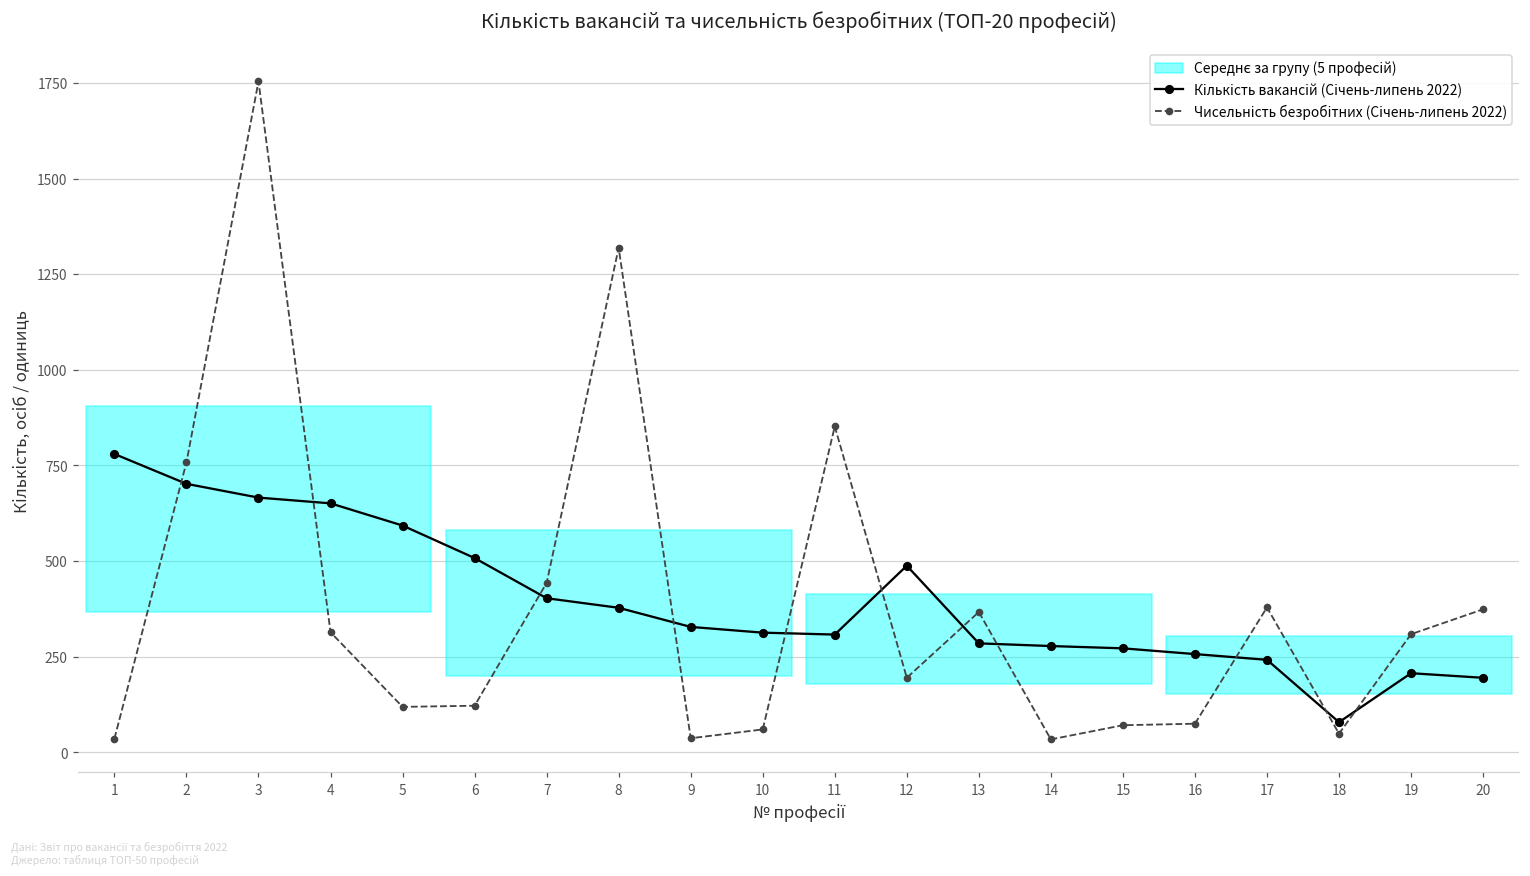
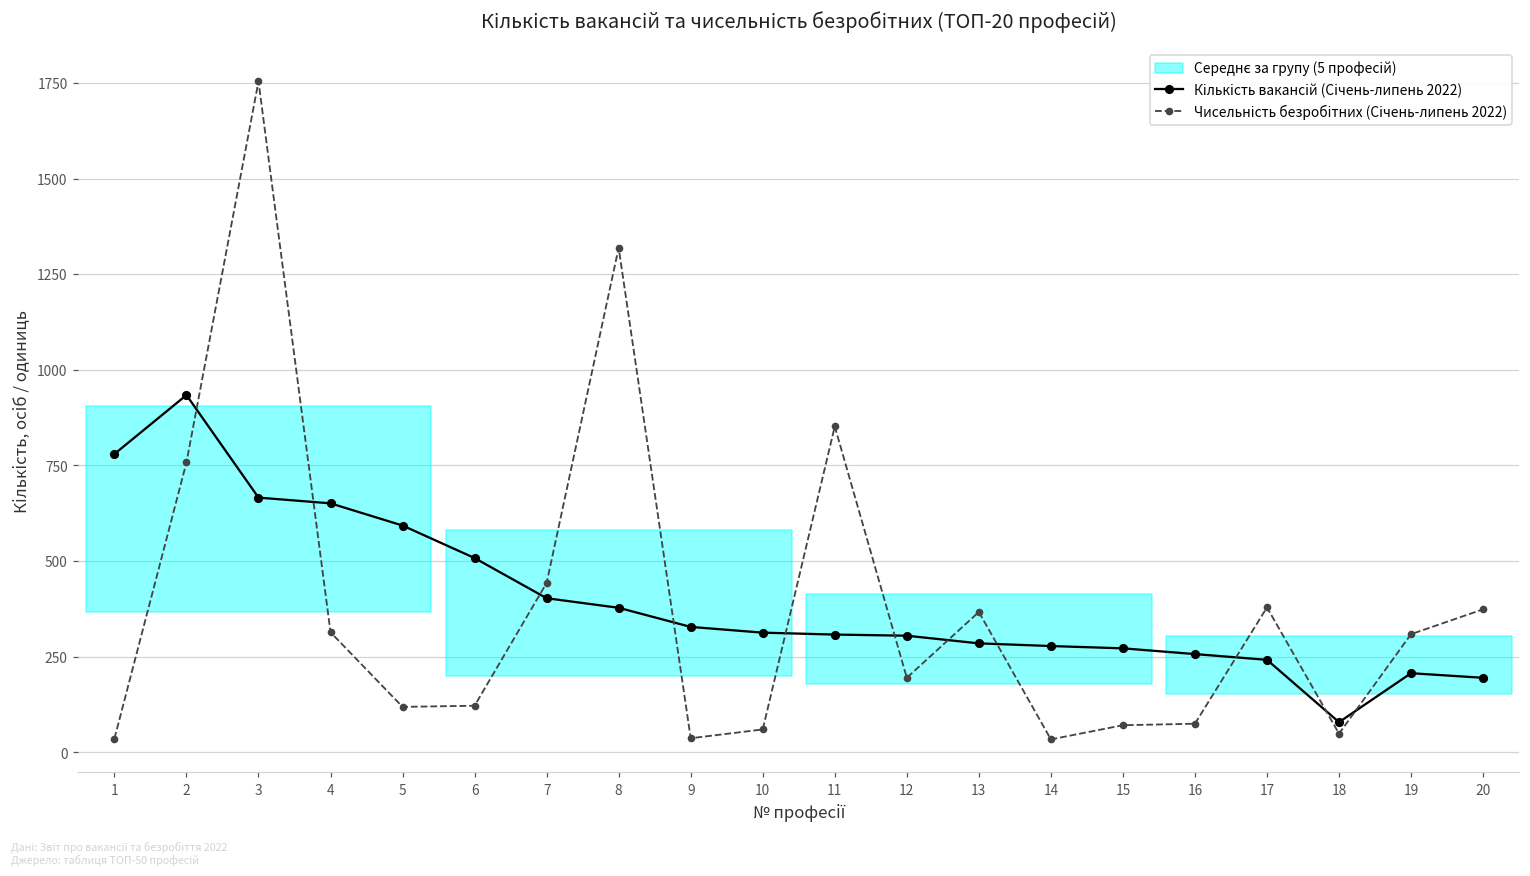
Кількість вакансій (Січень-липень 2022), 2: 700 -> 930
Кількість вакансій (Січень-липень 2022), 12: 490 -> 310
